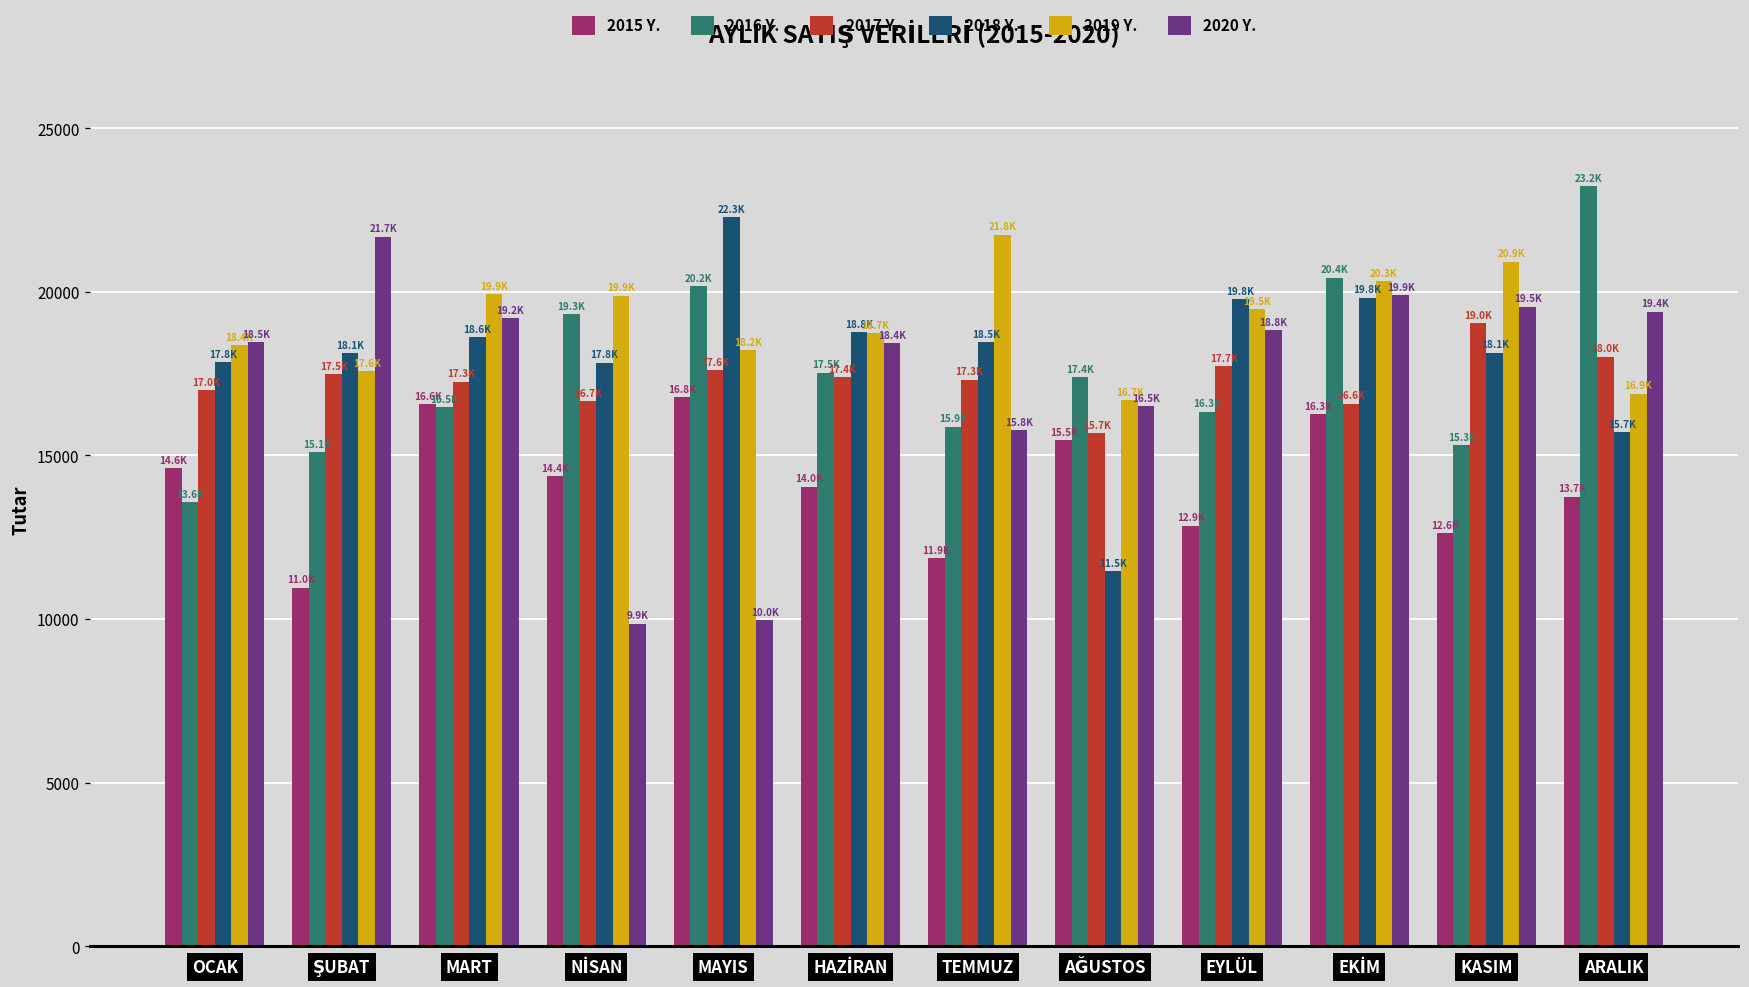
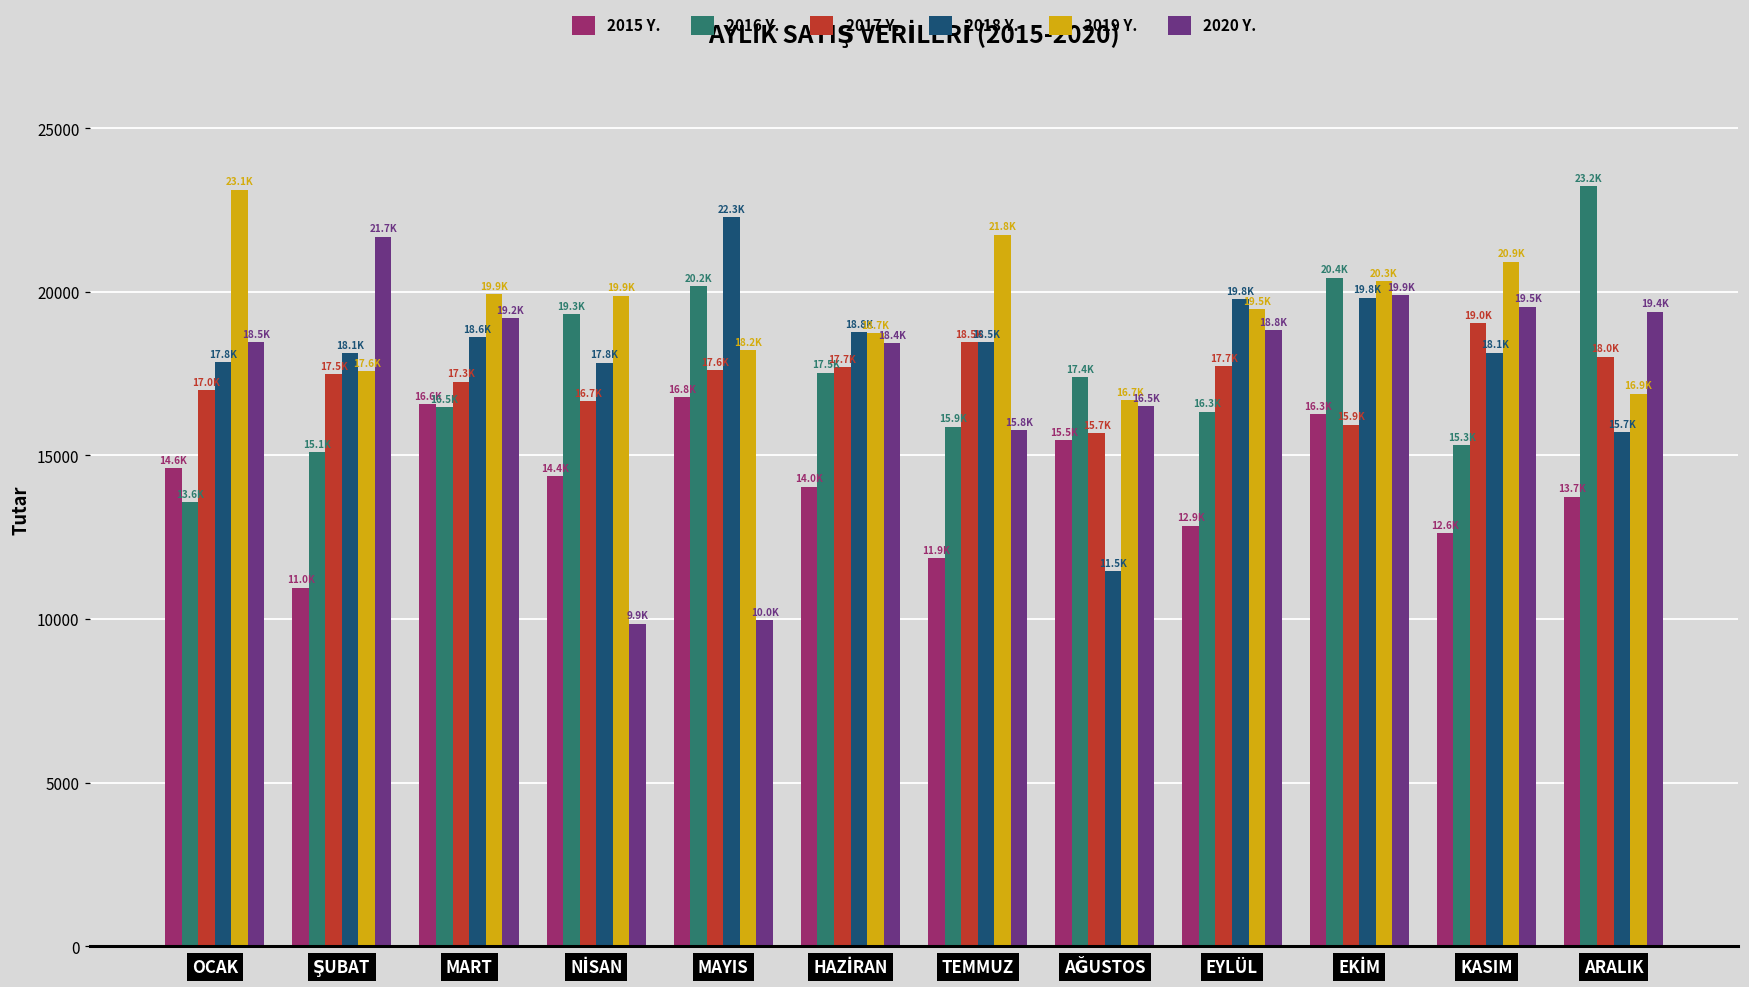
2019 Y., OCAK: 18.4K -> 23.1K
2017 Y., HAZİRAN: 17.4K -> 17.7K
2017 Y., TEMMUZ: 17.3K -> 18.5K
2017 Y., EKİM: 16.6K -> 15.9K
